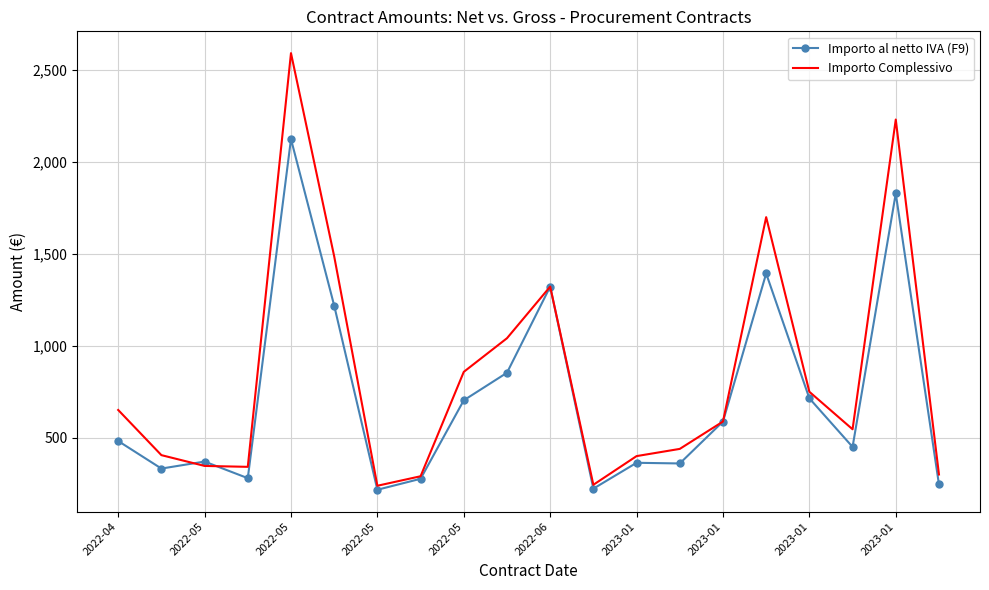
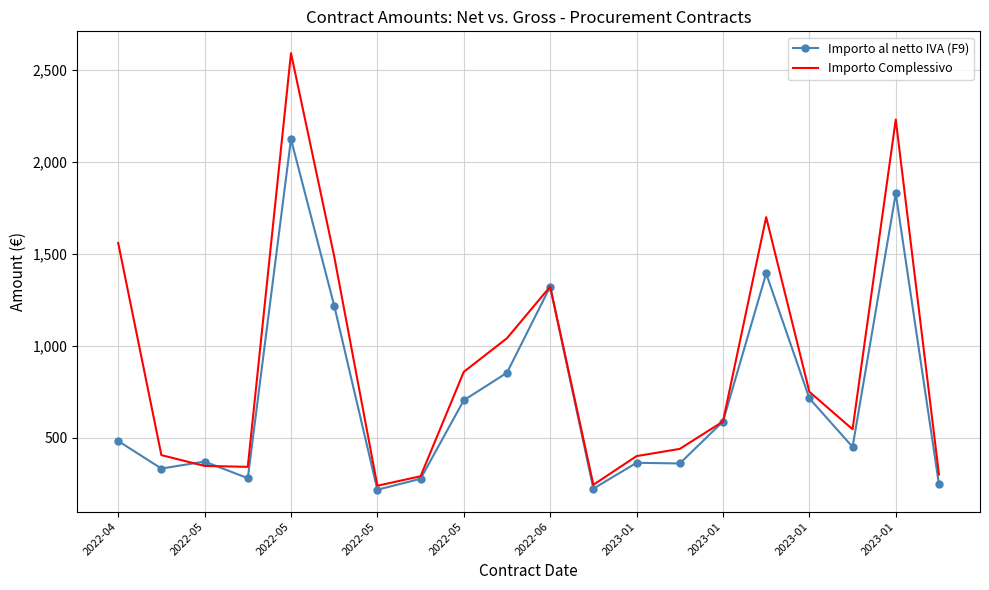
Importo Complessivo, 2022-04: 650 -> 1,560
